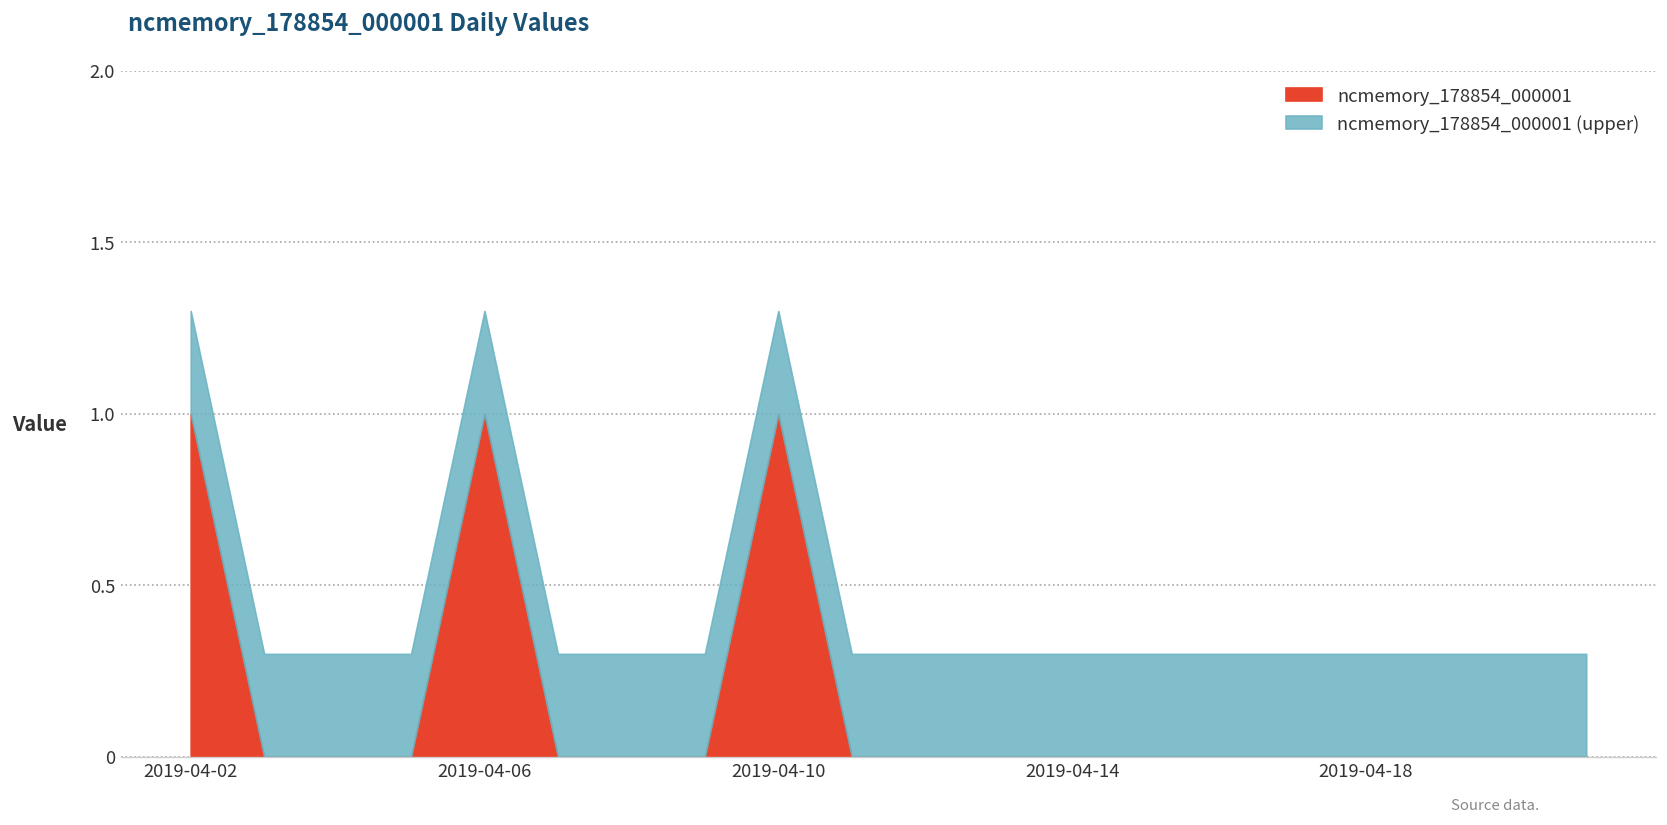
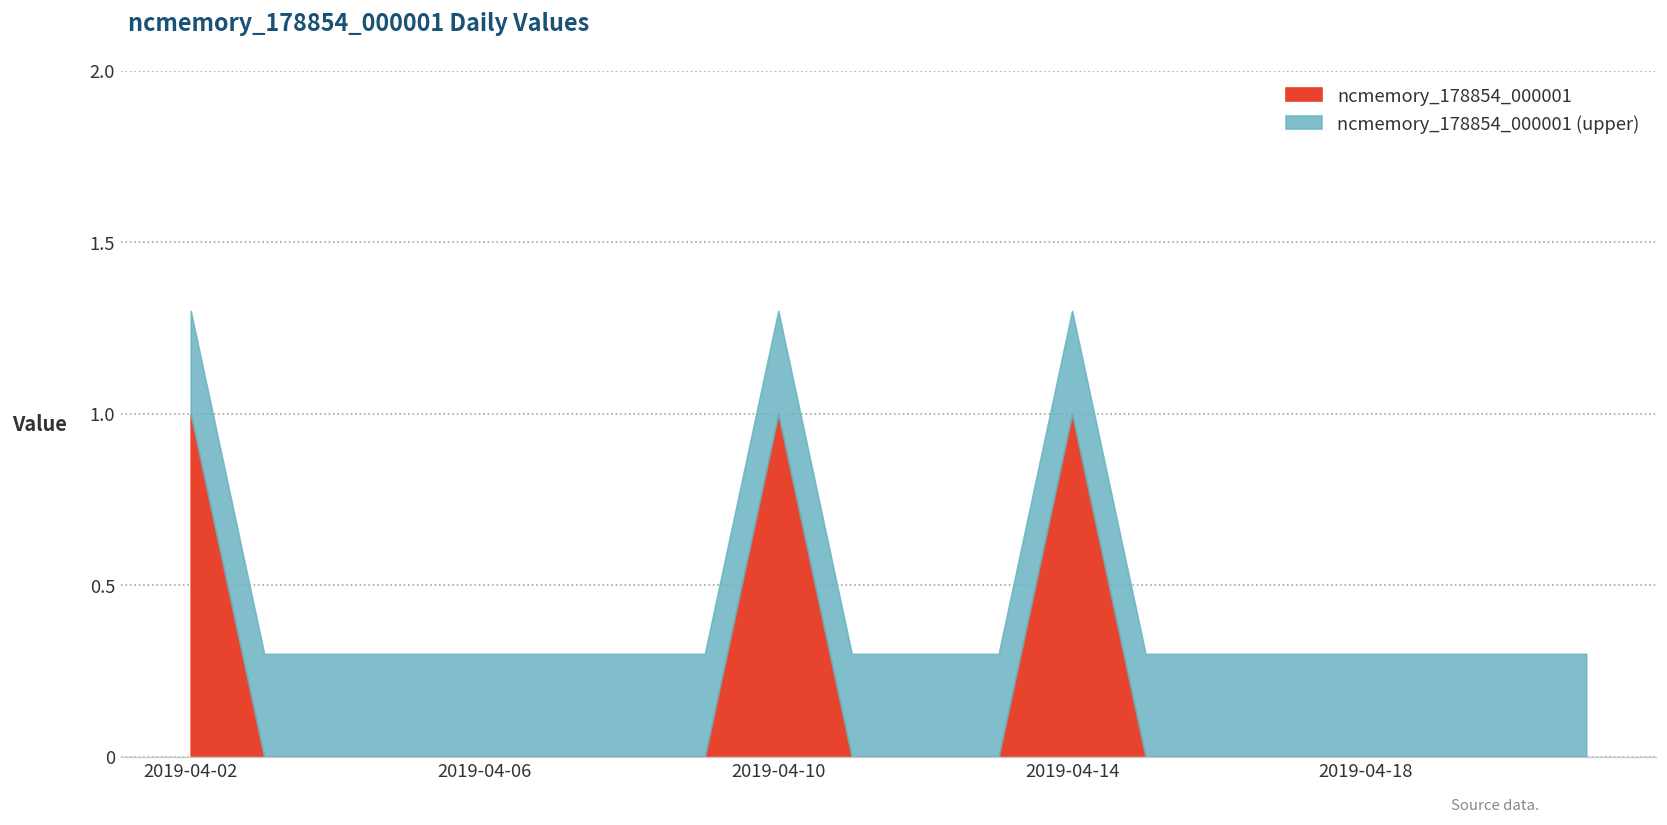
ncmemory_178854_000001, 2019-04-06: 1 -> 0
ncmemory_178854_000001, 2019-04-14: 0 -> 1
